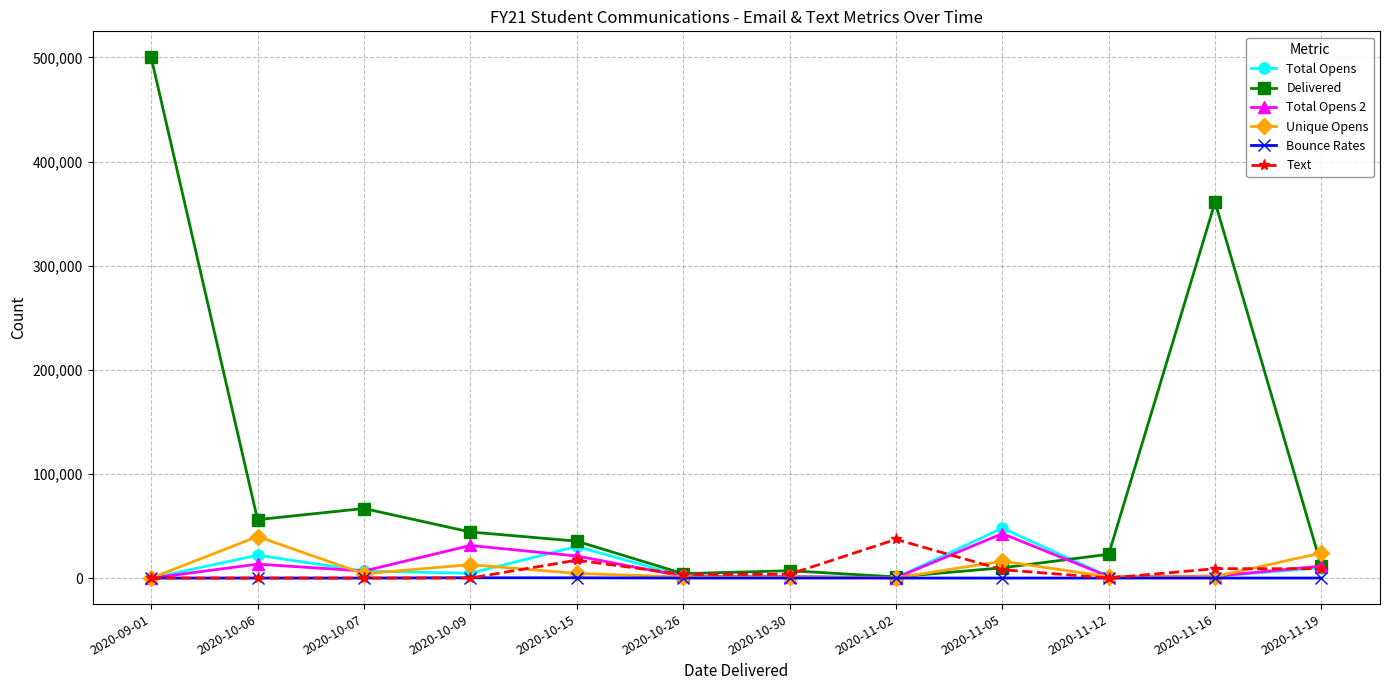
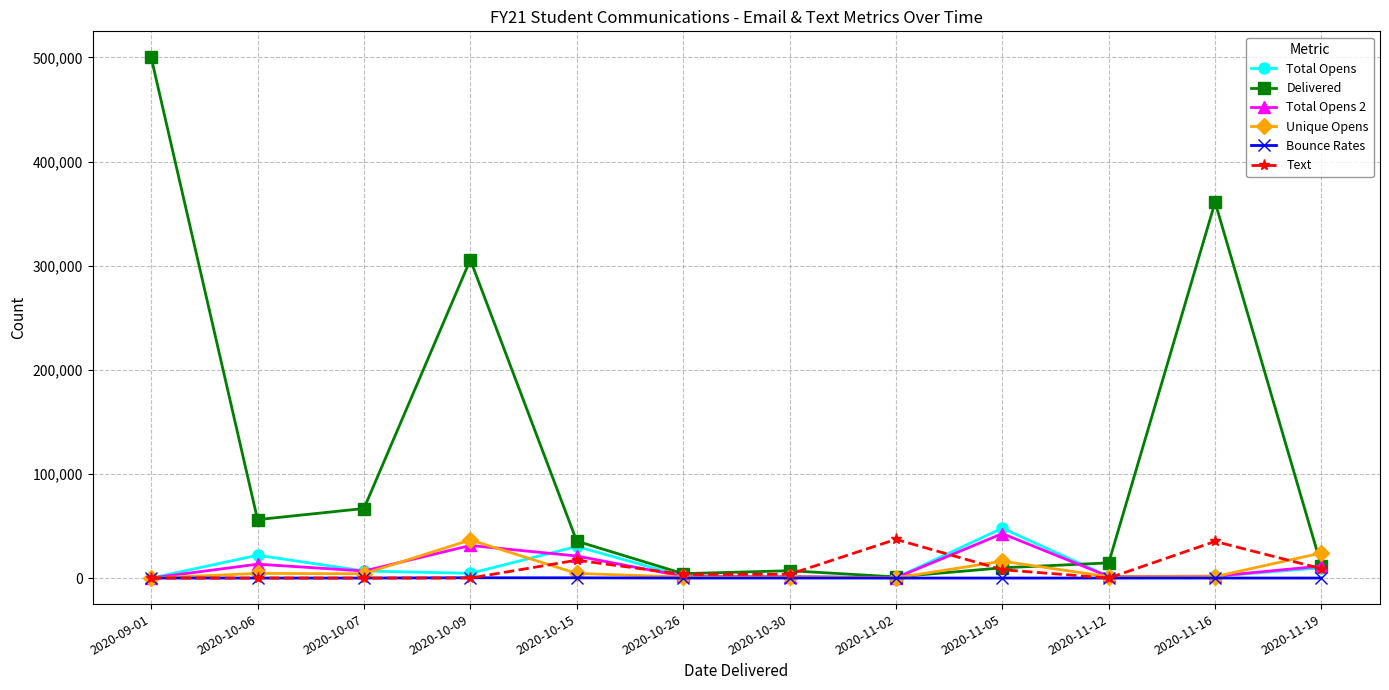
Unique Opens, 2020-10-06: 40,000 -> 4,000
Delivered, 2020-10-09: 44,000 -> 306,000
Unique Opens, 2020-10-09: 13,000 -> 37,000
Delivered, 2020-11-12: 23,000 -> 15,000
Text, 2020-11-16: 9,000 -> 35,000
